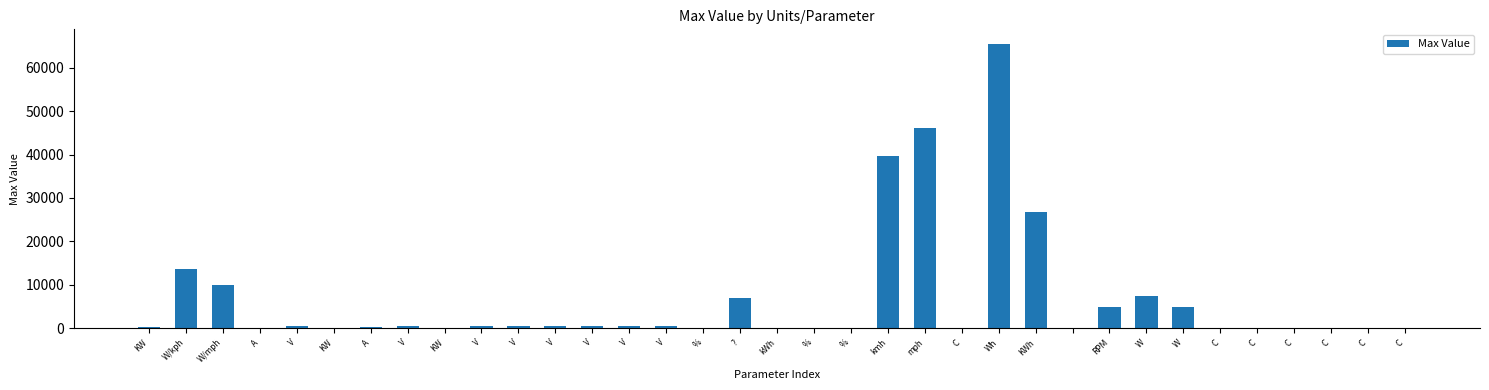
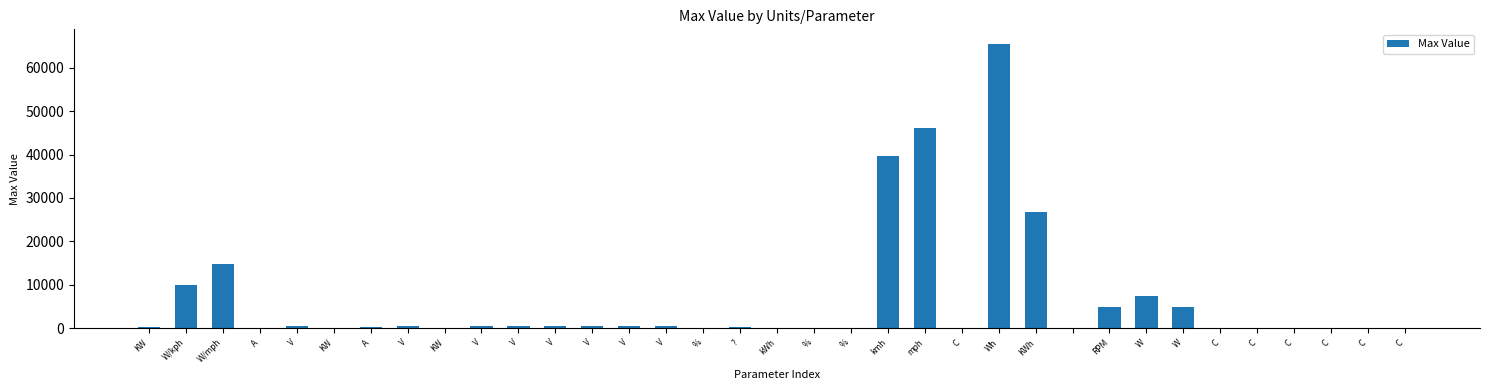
W/kph: 14000 -> 10000
W/mph: 10000 -> 15000
?: 7000 -> 0
